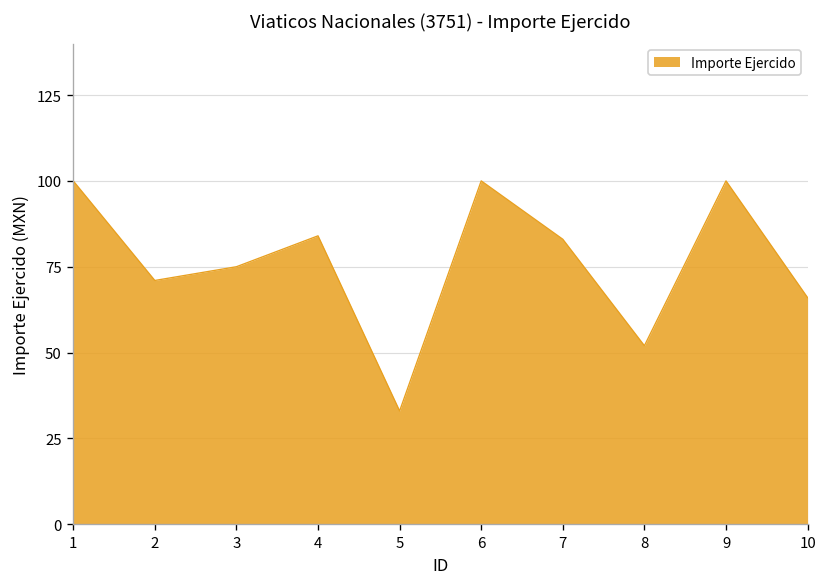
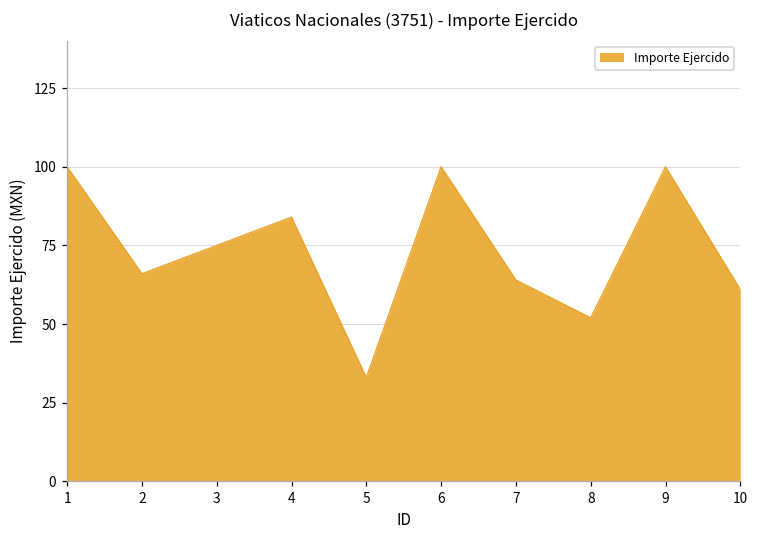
2: 71 -> 66
7: 83 -> 64
10: 66 -> 61
